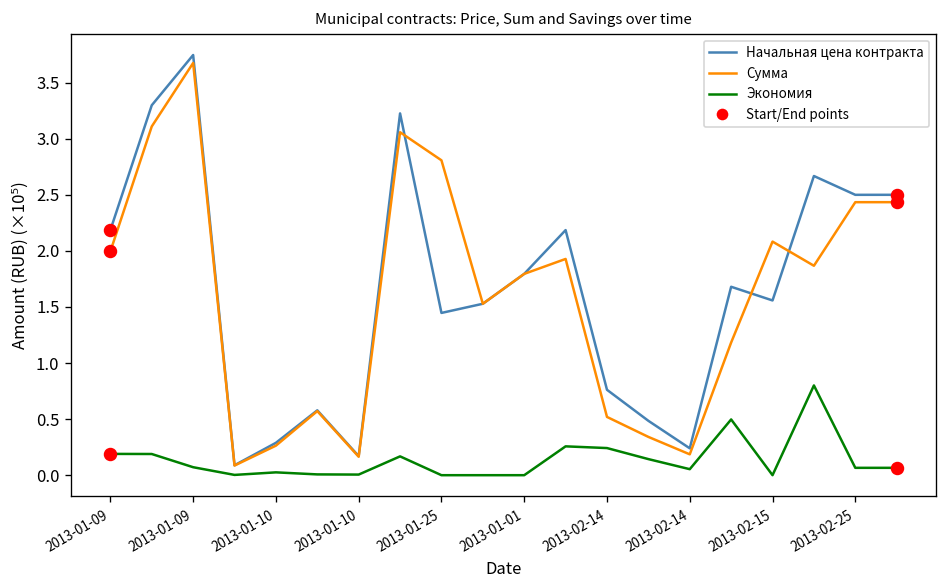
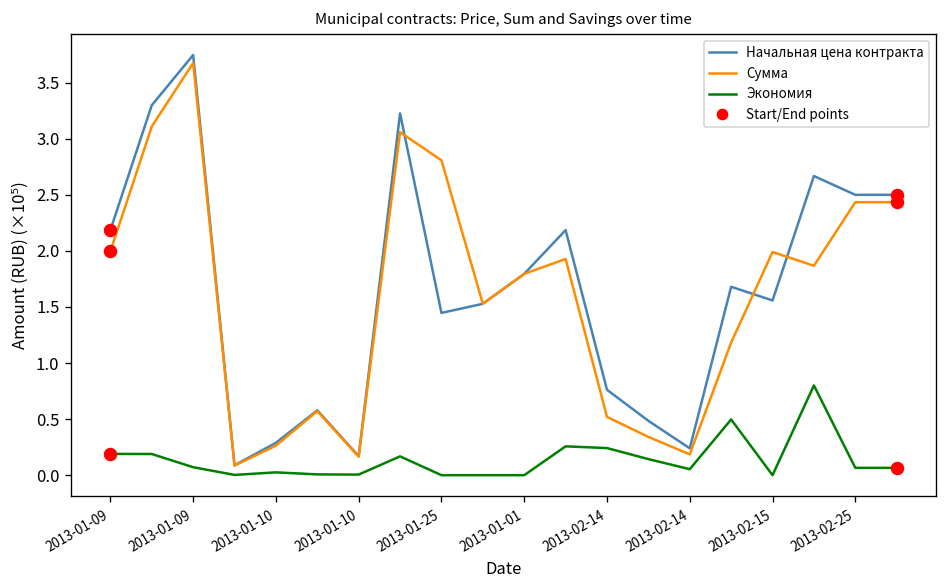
Сумма, 2013-02-15: 2.1 -> 2.0
